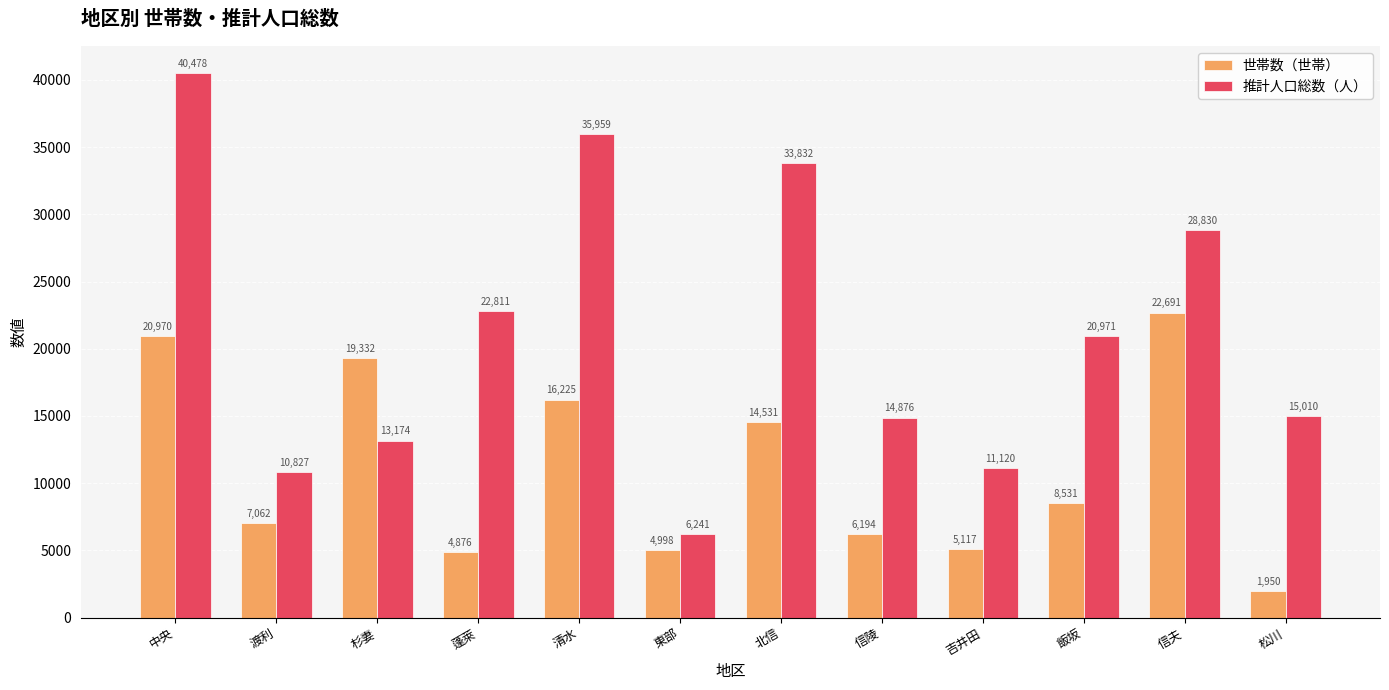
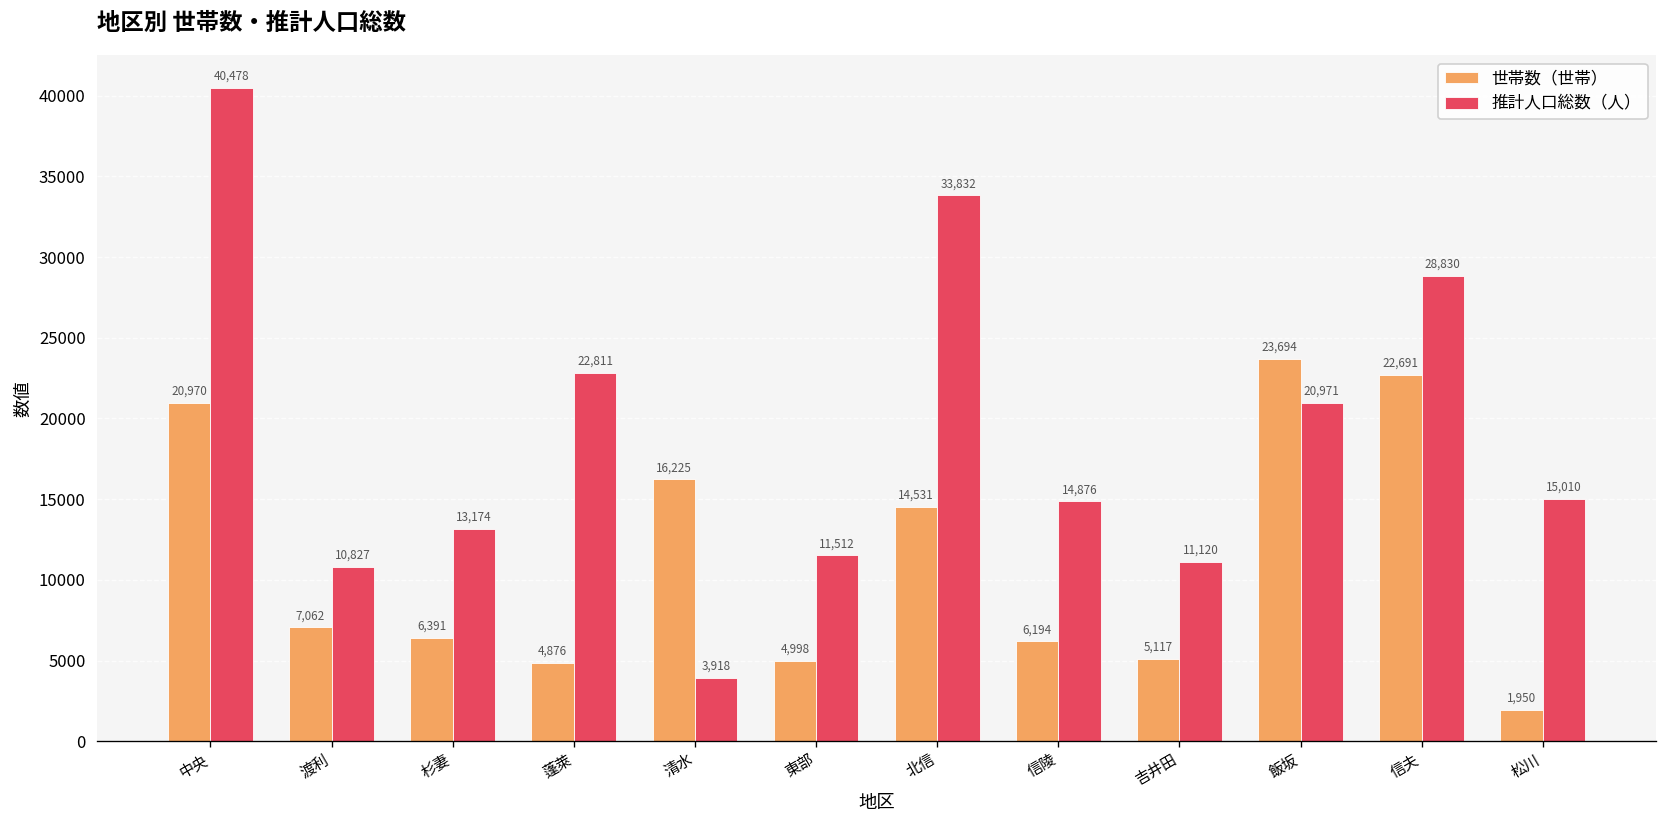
世帯数（世帯）, 杉妻: 19,332 -> 6,391
推計人口総数（人）, 清水: 35,959 -> 3,918
推計人口総数（人）, 東部: 6,241 -> 11,512
世帯数（世帯）, 飯坂: 8,531 -> 23,694
